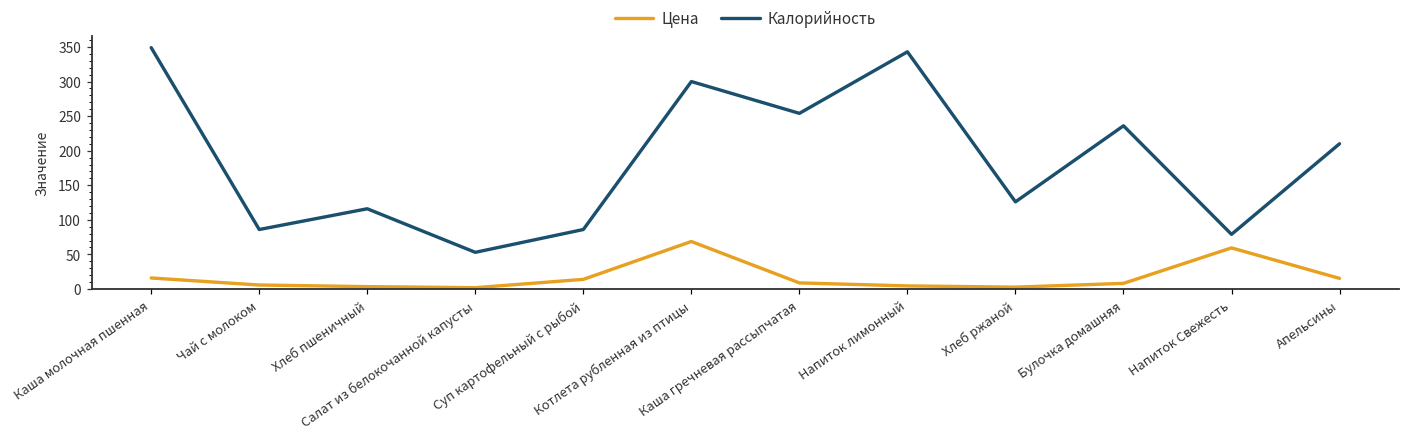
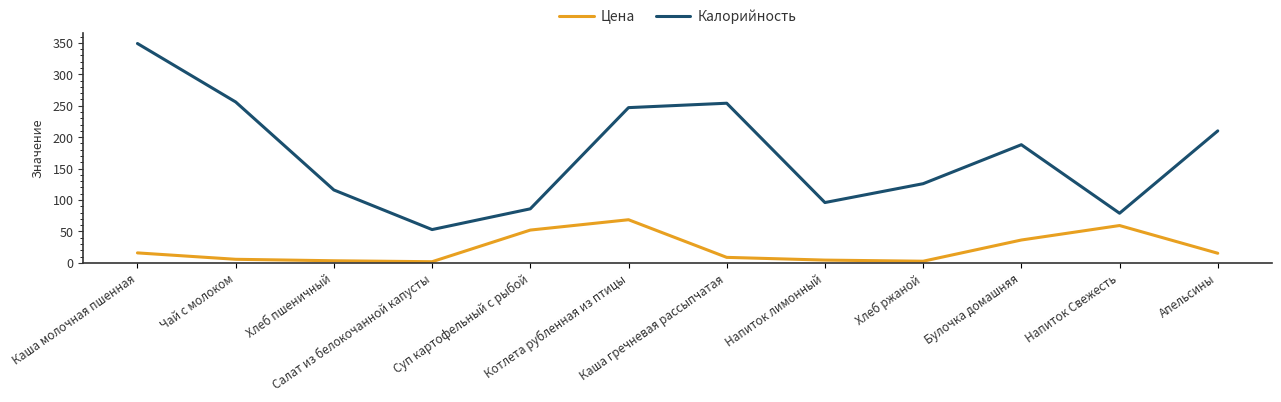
Калорийность, Чай с молоком: 90 -> 260
Цена, Суп картофельный с рыбой: 10 -> 50
Калорийность, Котлета рубленная из птицы: 300 -> 250
Калорийность, Напиток лимонный: 340 -> 100
Цена, Булочка домашняя: 10 -> 40
Калорийность, Булочка домашняя: 240 -> 190
